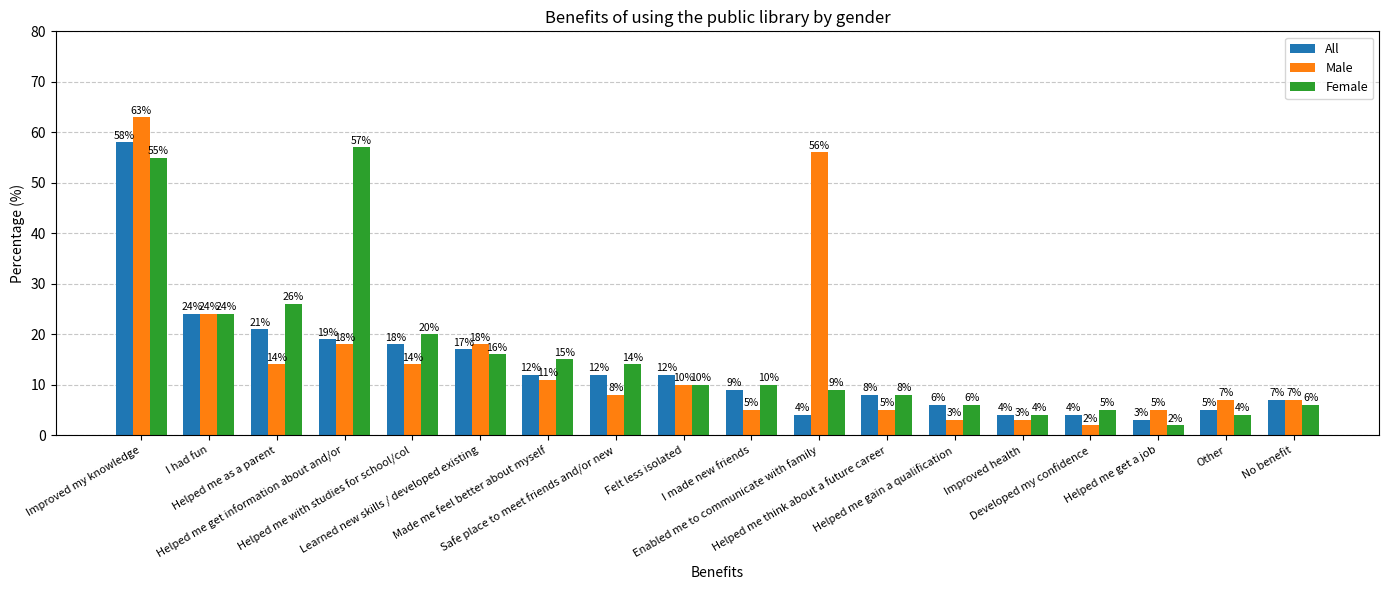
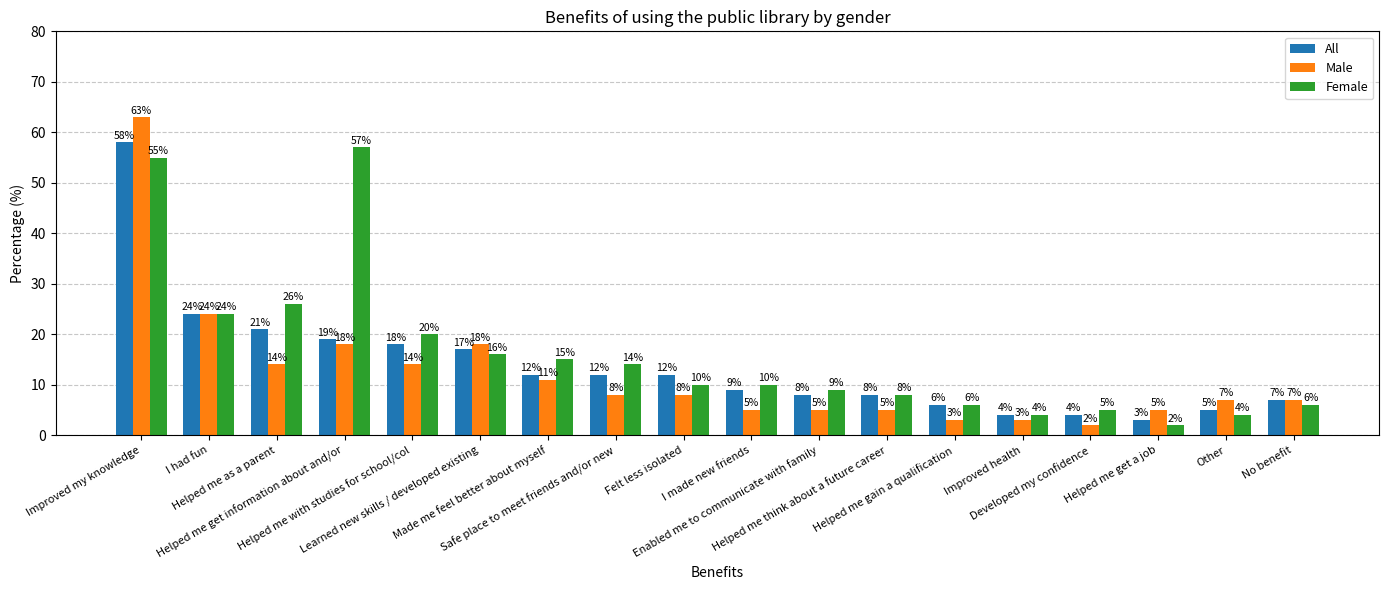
Male, Felt less isolated: 10% -> 8%
All, Enabled me to communicate with family: 4% -> 8%
Male, Enabled me to communicate with family: 56% -> 5%
